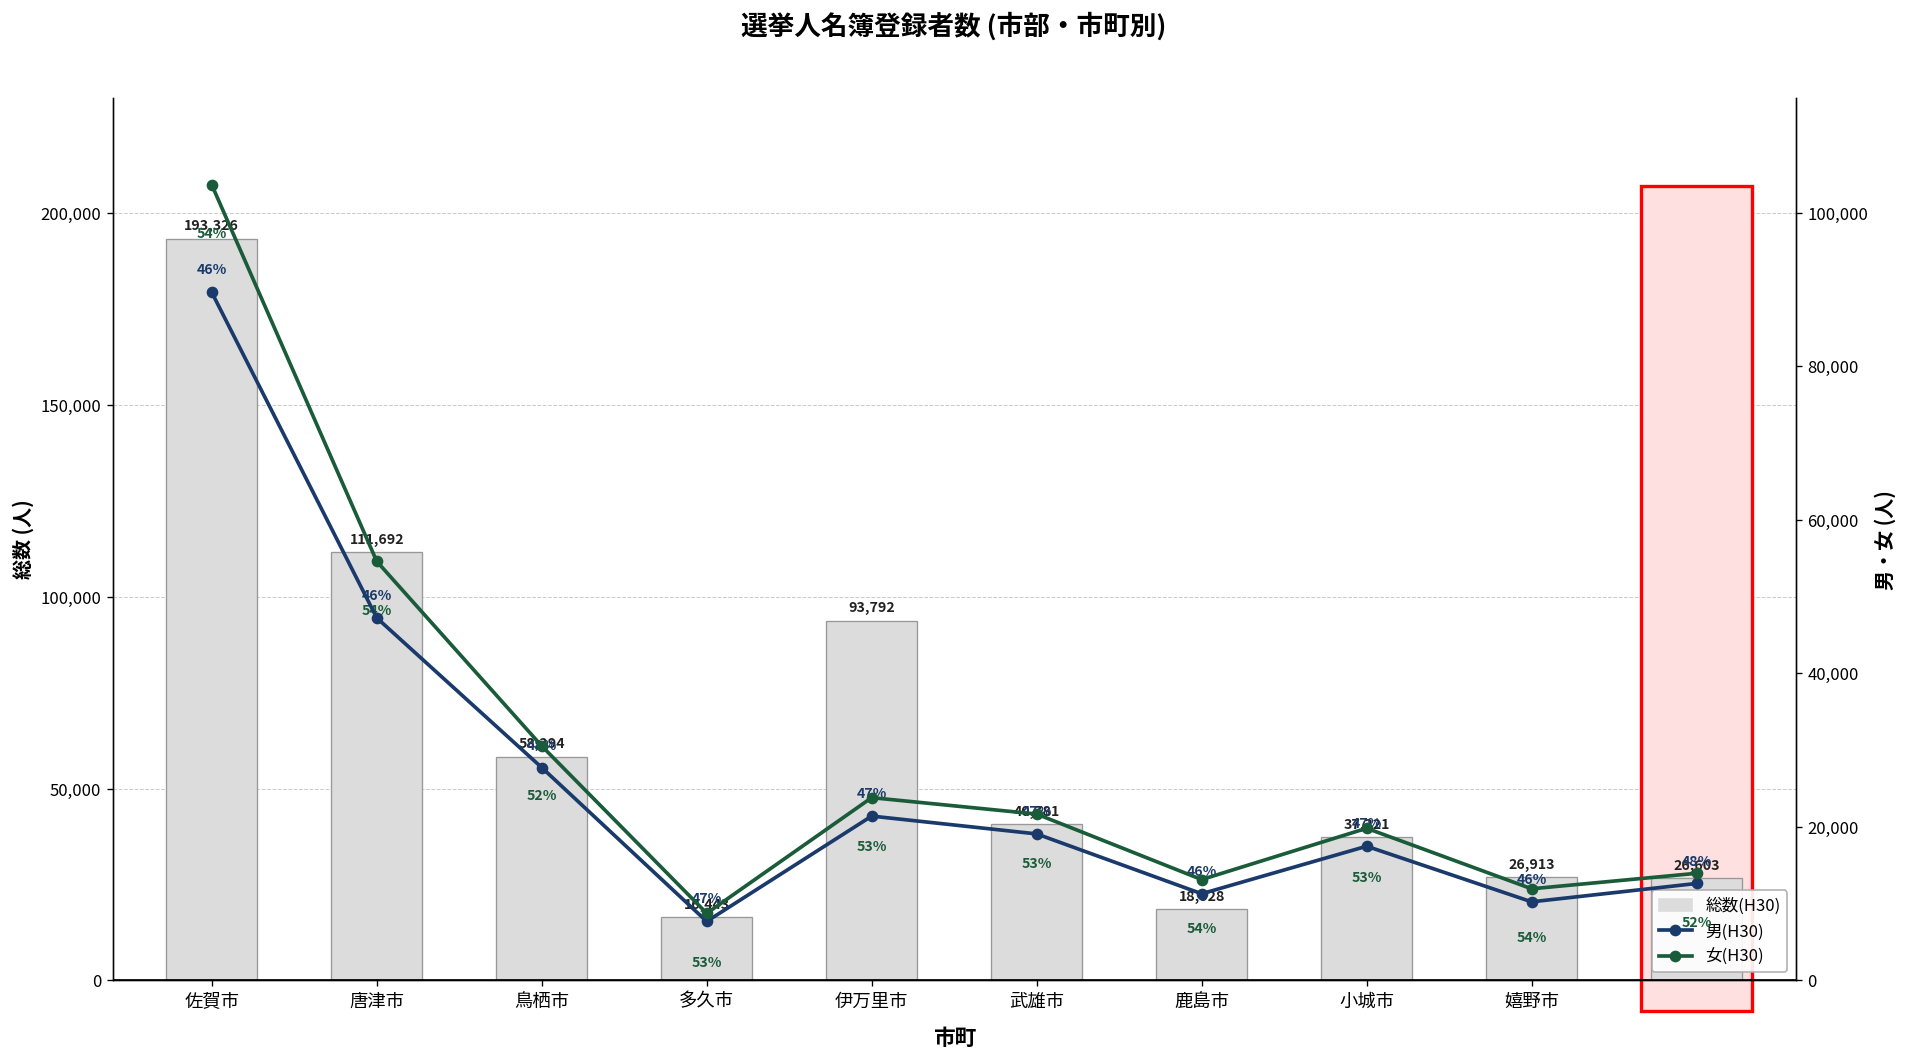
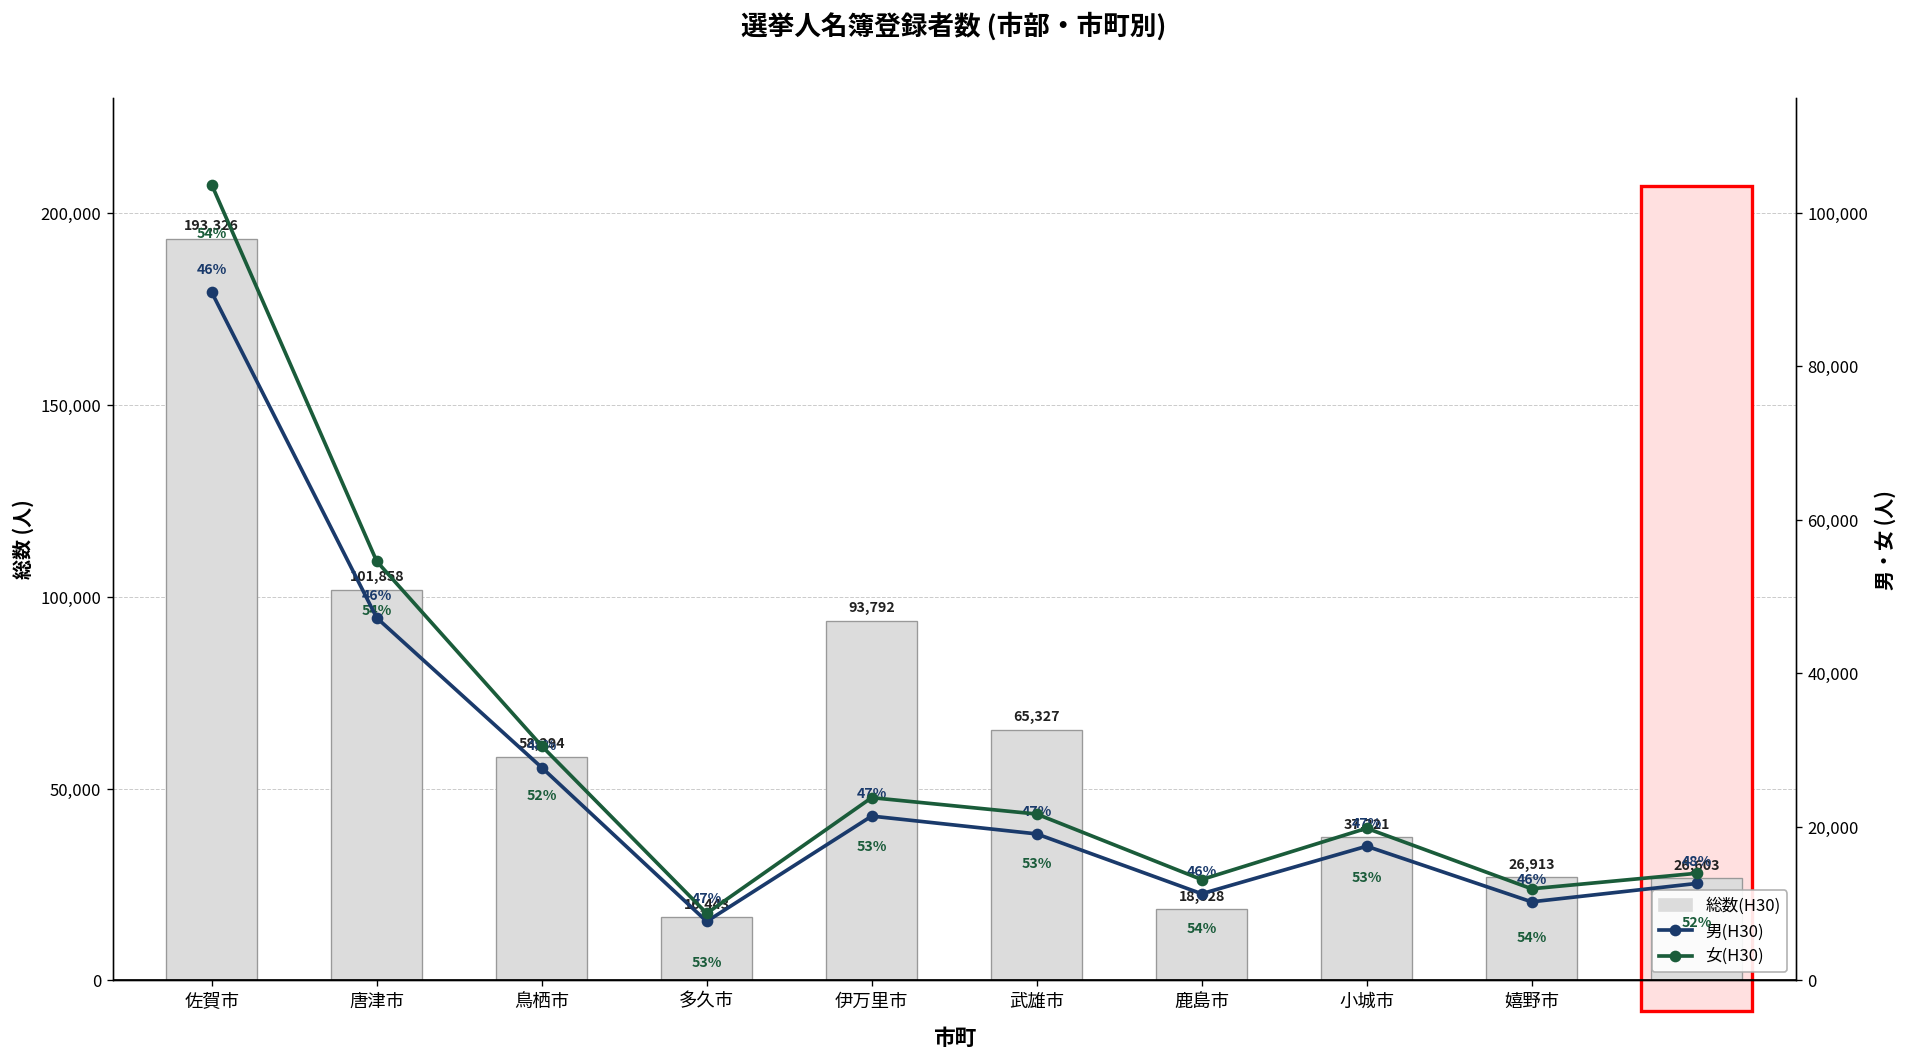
総数(H30), 唐津市: 111,692 -> 101,858
総数(H30), 武雄市: 40,781 -> 65,327
